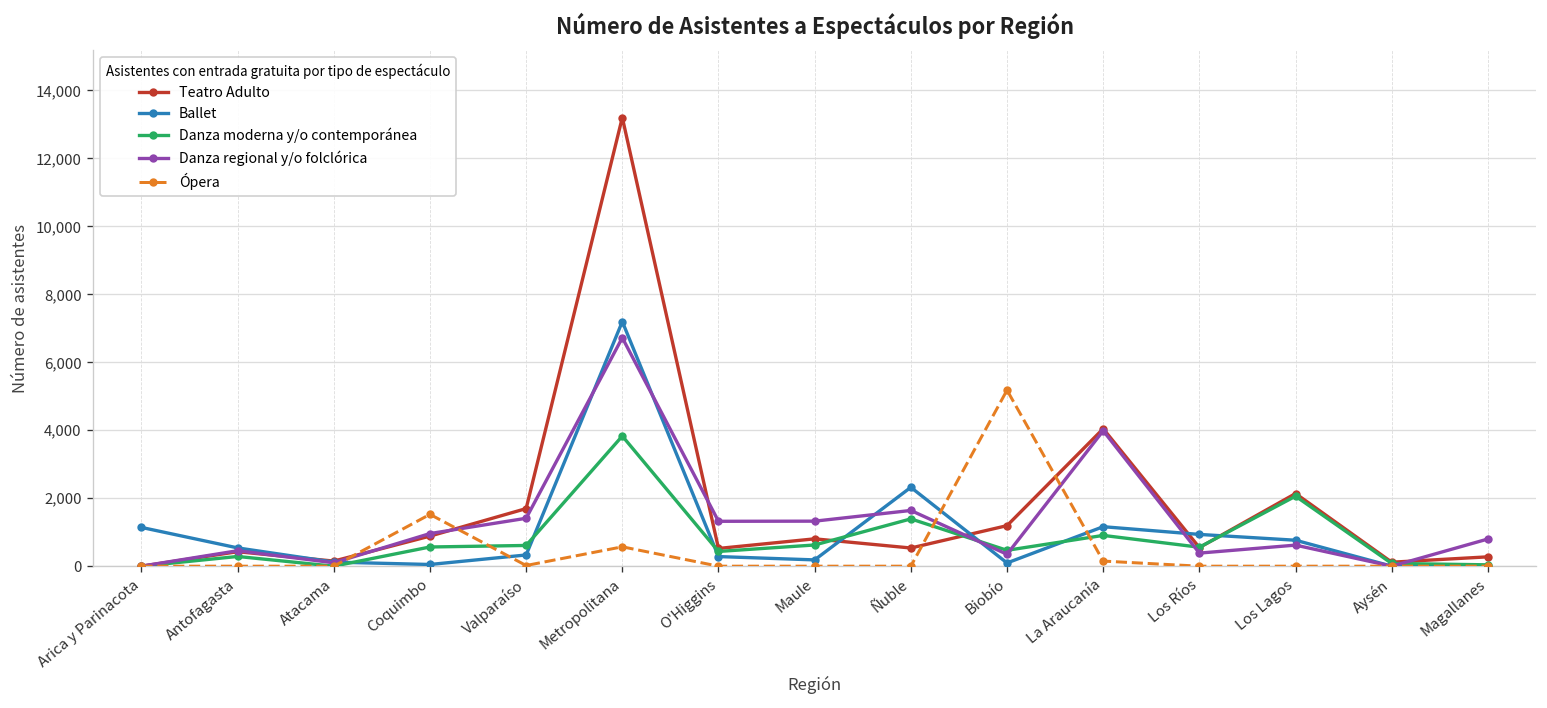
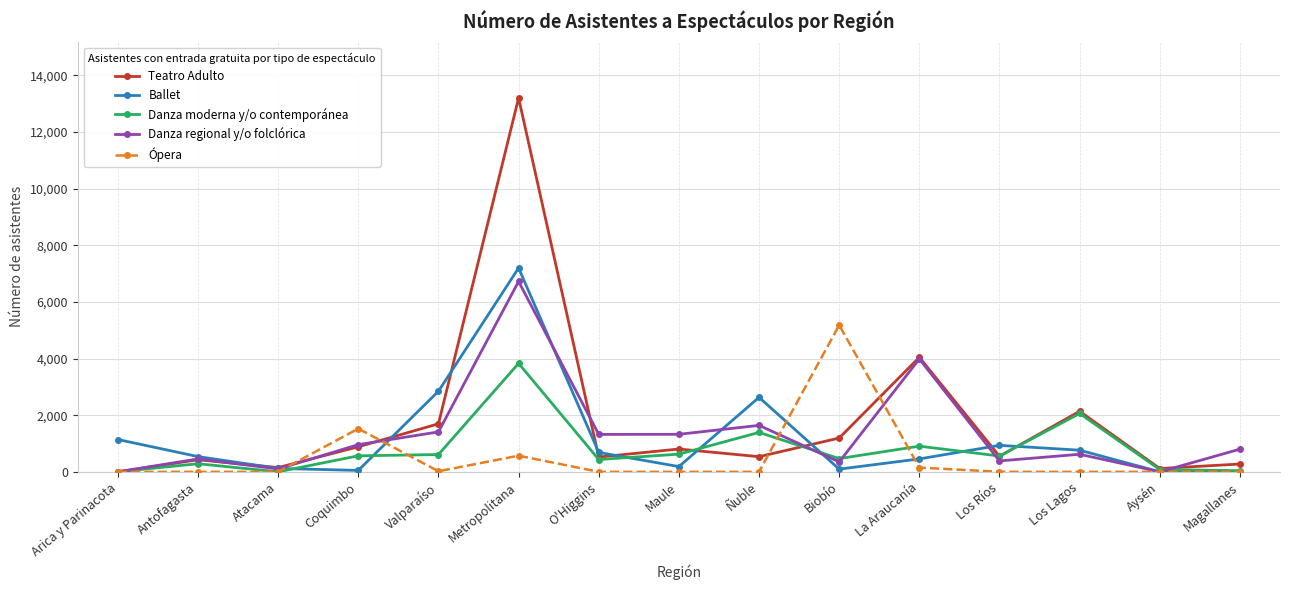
Ballet, Valparaíso: 300 -> 2,800
Ballet, O'Higgins: 300 -> 700
Ballet, Ñuble: 2,300 -> 2,600
Ballet, La Araucanía: 1,200 -> 500
